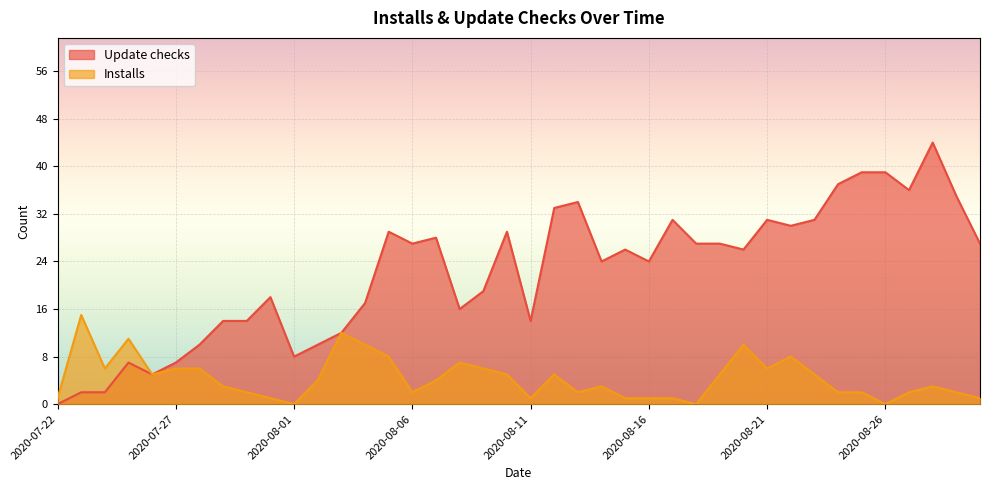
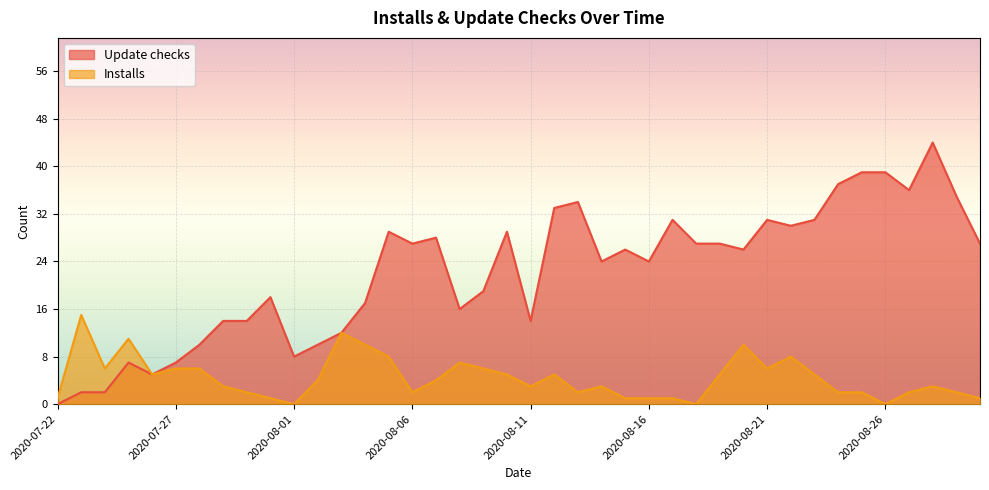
Installs, 2020-08-11: 1 -> 3
